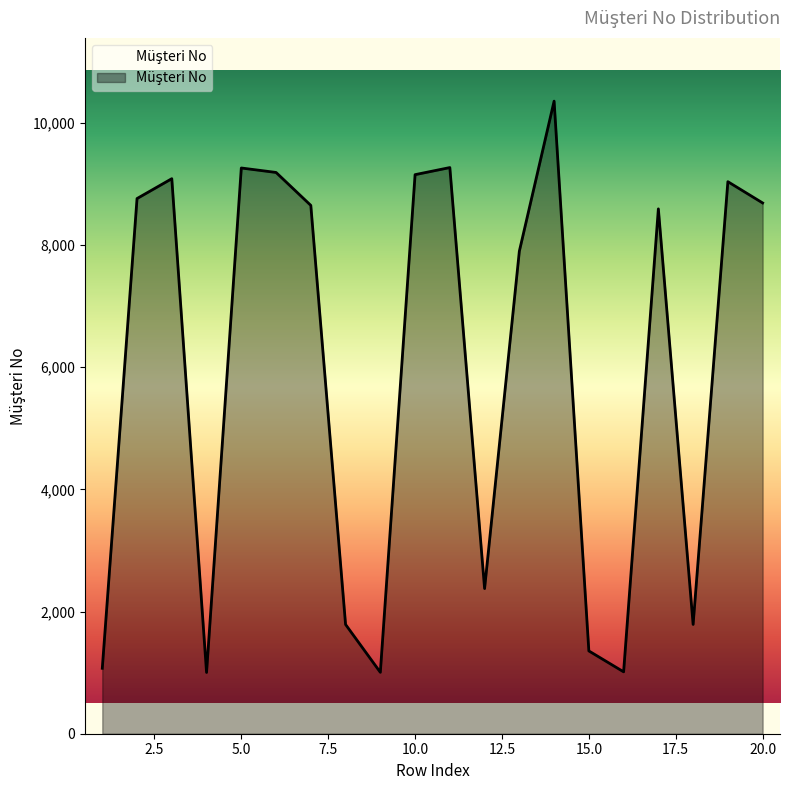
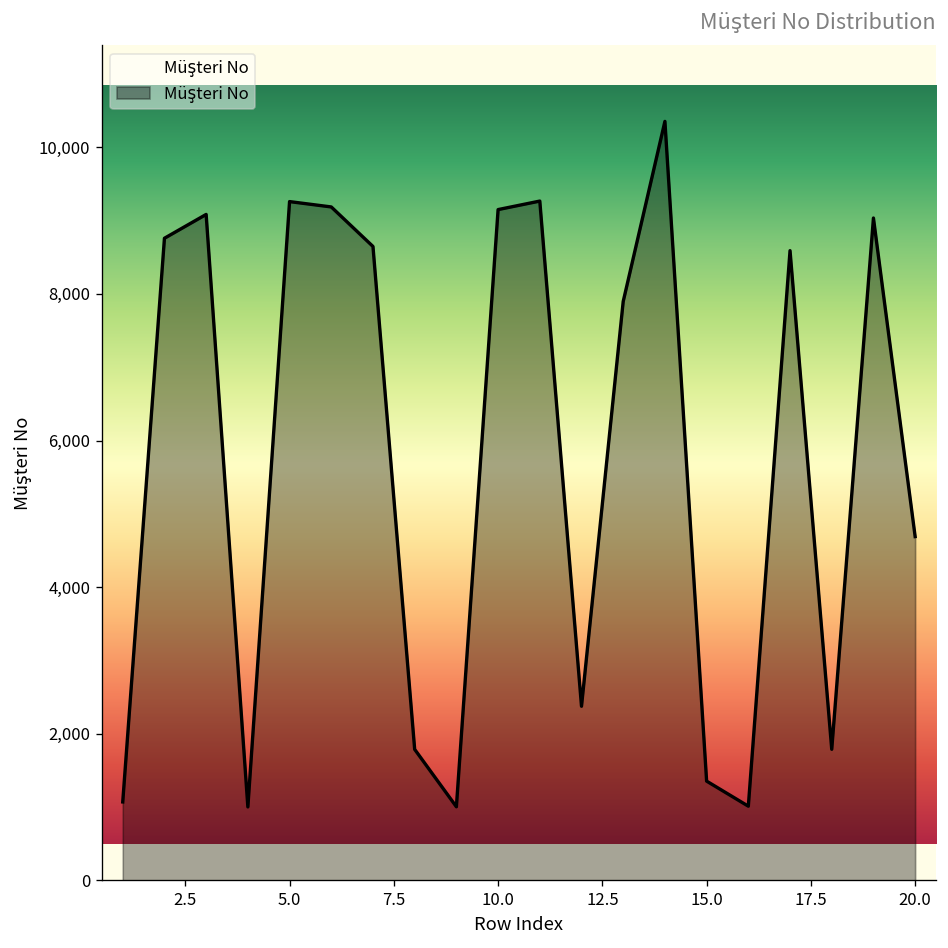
20.0: 8,700 -> 4,700
